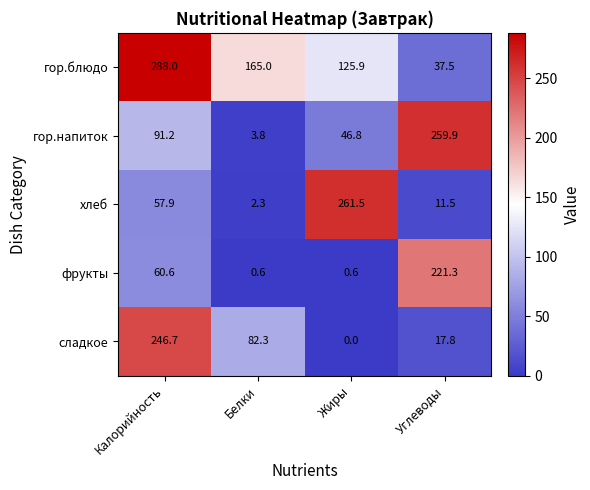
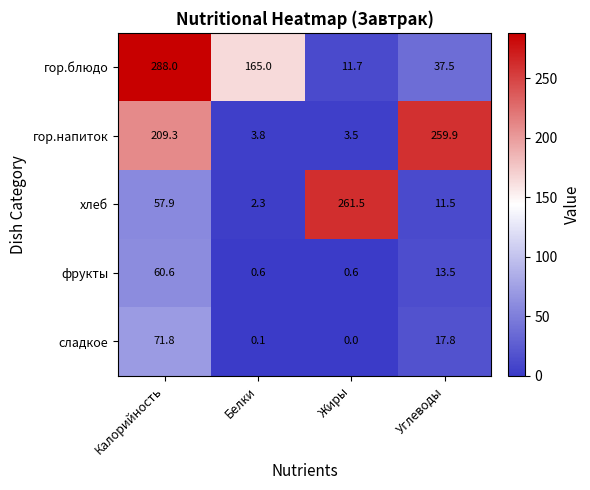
гор.блюдо, Жиры: 125.9 -> 11.7
гор.напиток, Калорийность: 91.2 -> 209.3
гор.напиток, Жиры: 46.8 -> 3.5
фрукты, Углеводы: 221.3 -> 13.5
сладкое, Калорийность: 246.7 -> 71.8
сладкое, Белки: 82.3 -> 0.1
